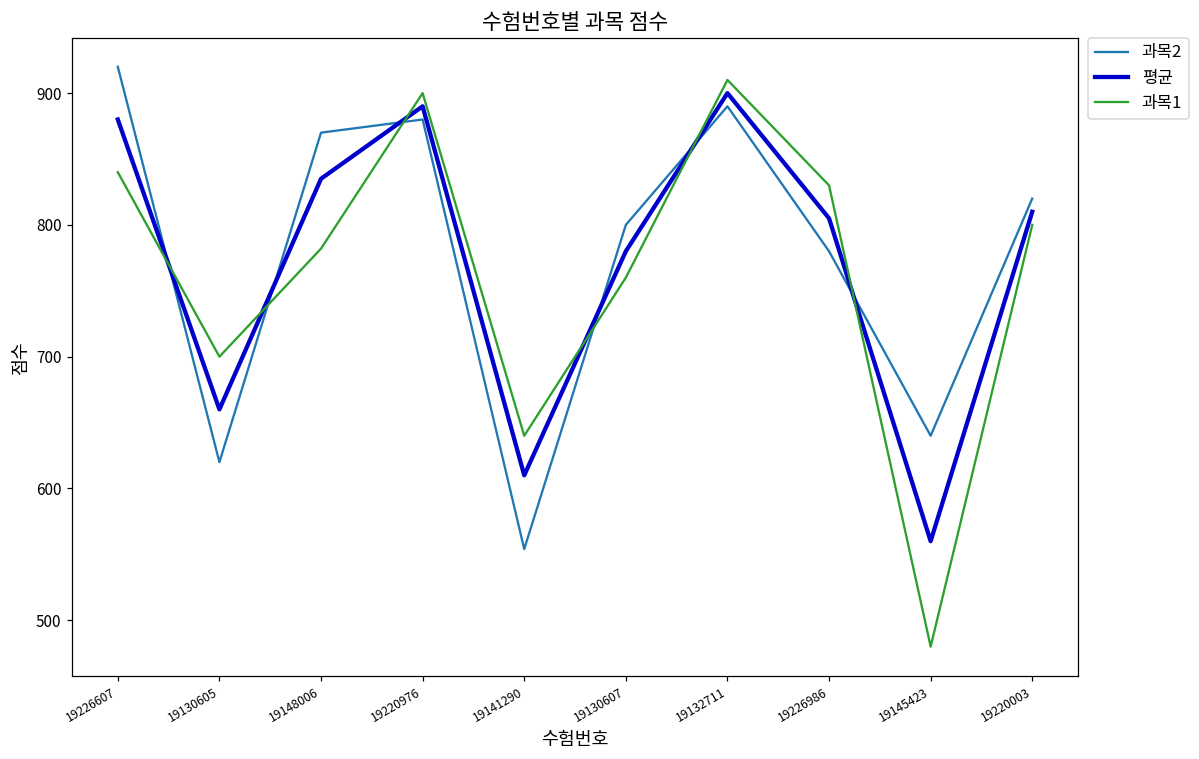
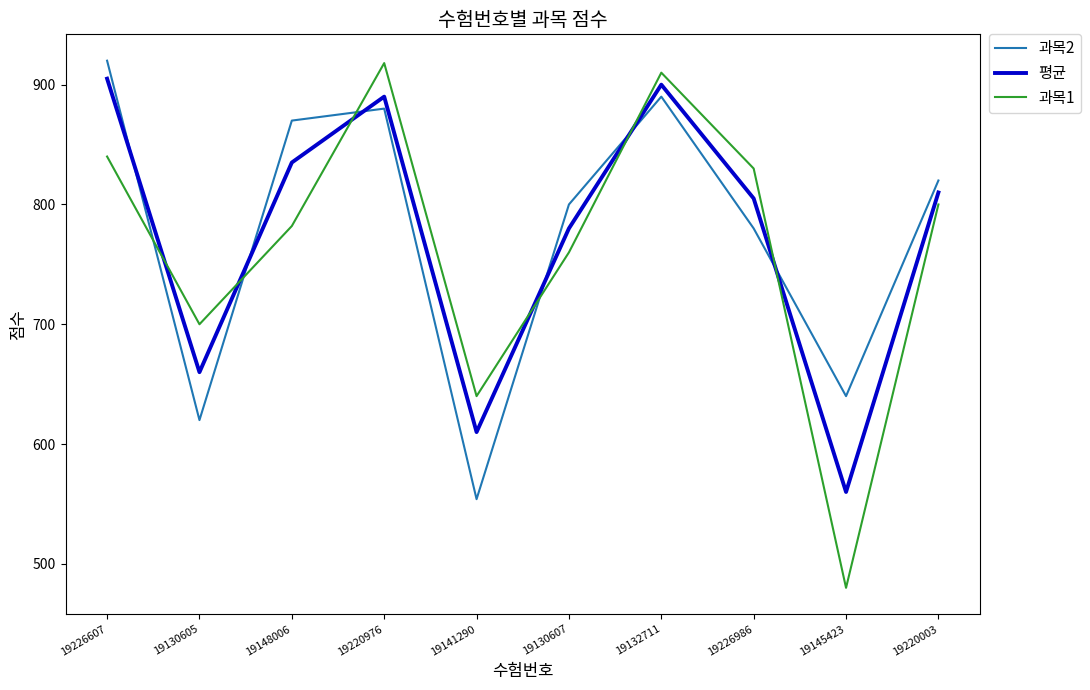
평균, 19226607: 880 -> 905
과목1, 19220976: 900 -> 918
